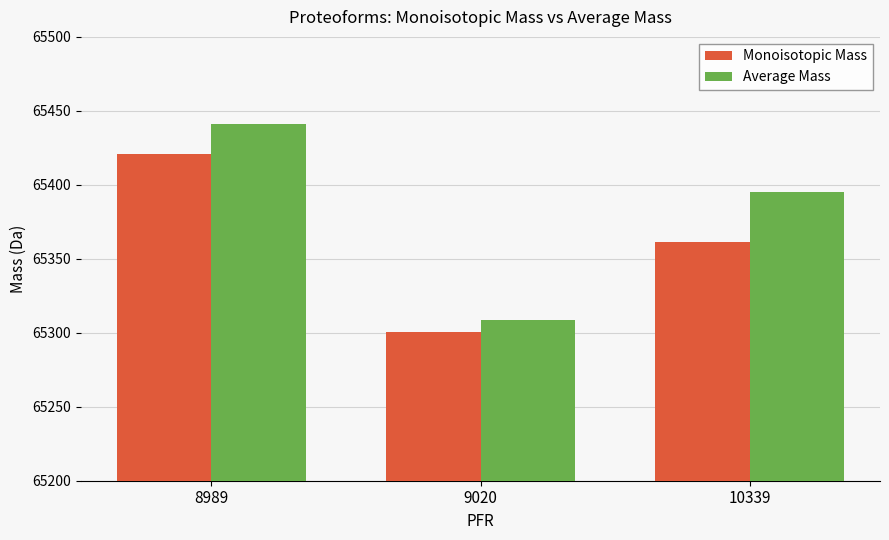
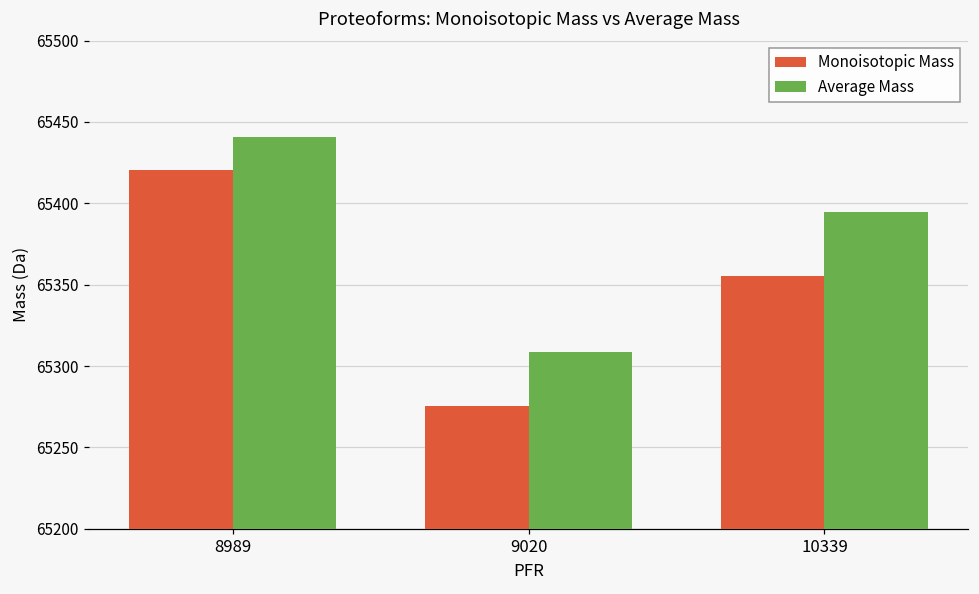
Monoisotopic Mass, 9020: 65301 -> 65276
Monoisotopic Mass, 10339: 65361 -> 65356
